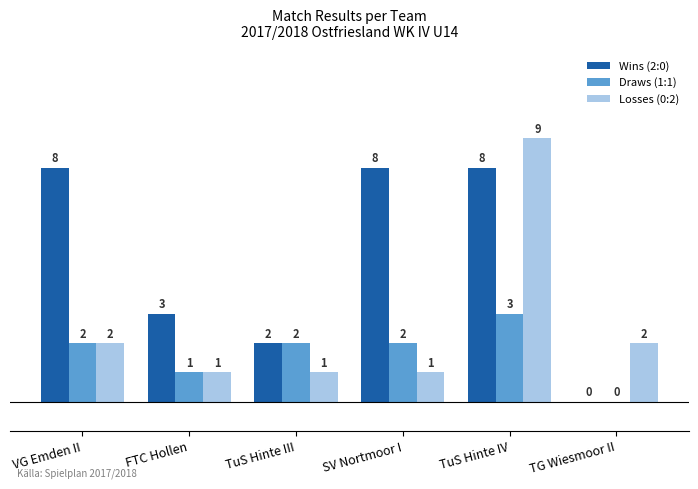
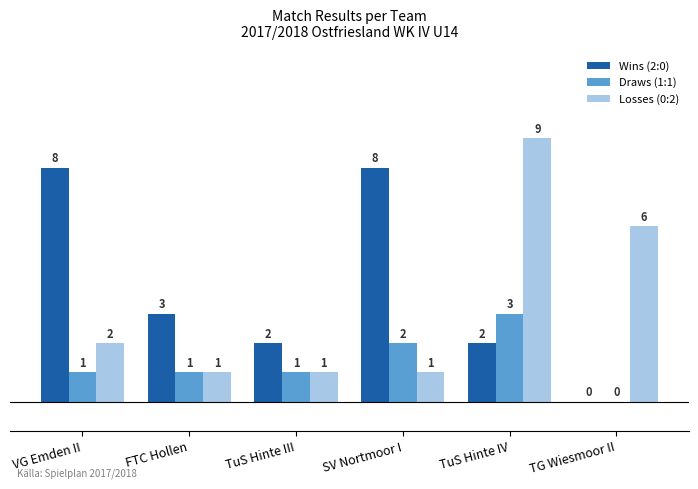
Draws (1:1), VG Emden II: 2 -> 1
Draws (1:1), TuS Hinte III: 2 -> 1
Wins (2:0), TuS Hinte IV: 8 -> 2
Losses (0:2), TG Wiesmoor II: 2 -> 6
